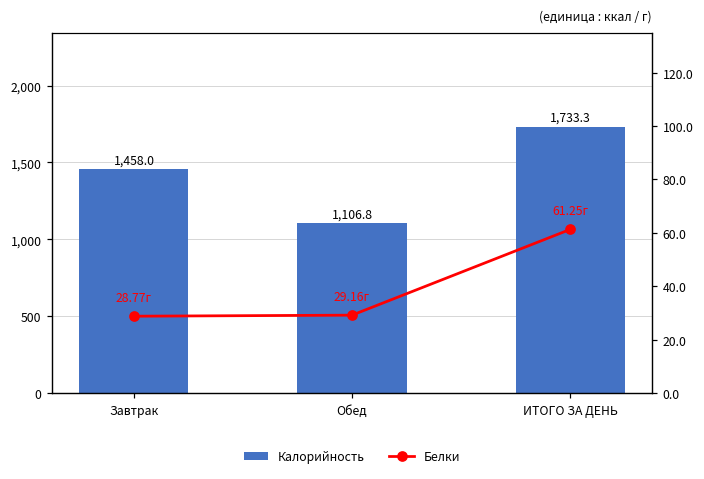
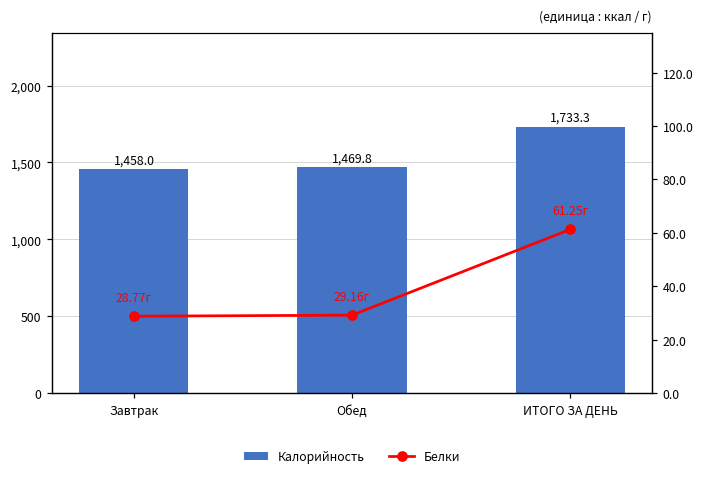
Калорийность, Обед: 1,106.8 -> 1,469.8
